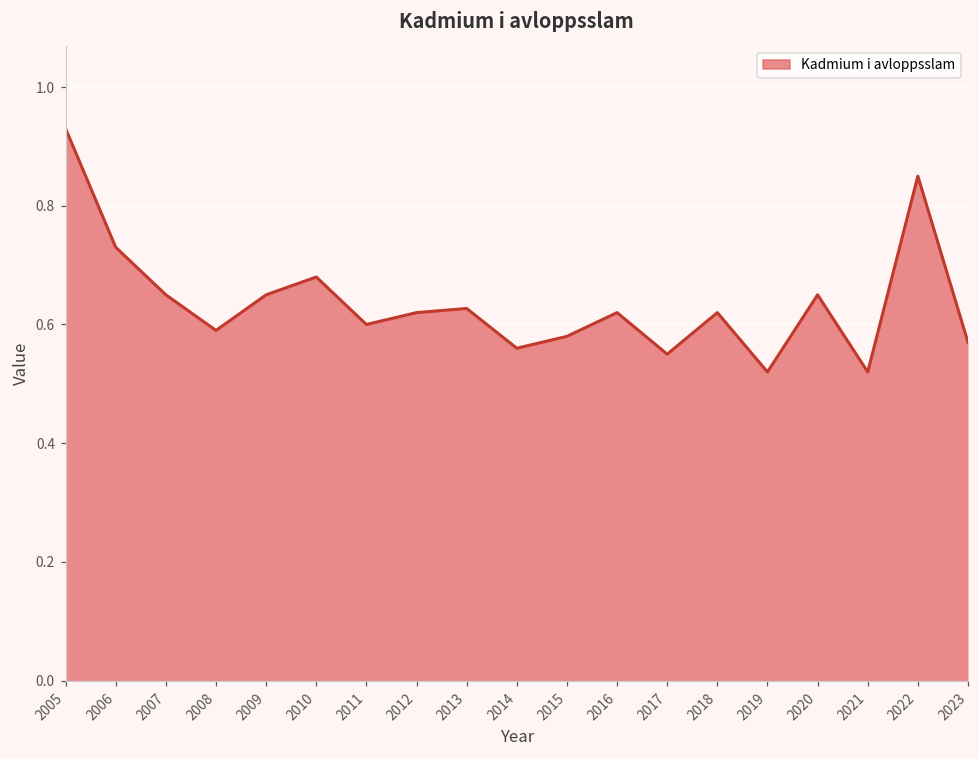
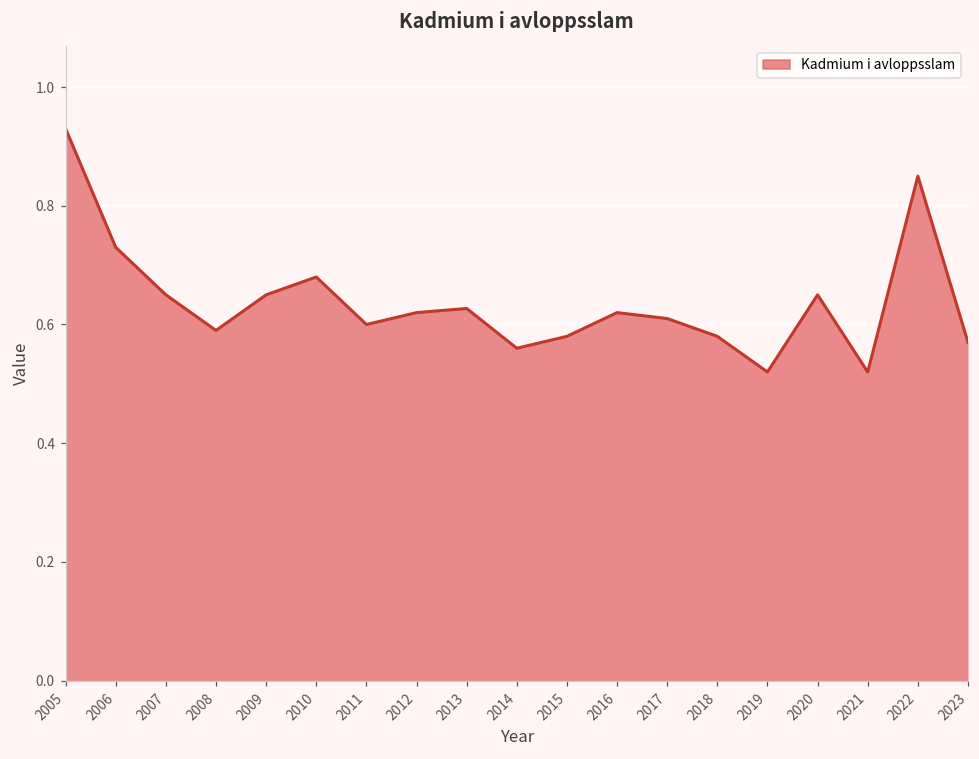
2017: 0.55 -> 0.61
2018: 0.62 -> 0.58
